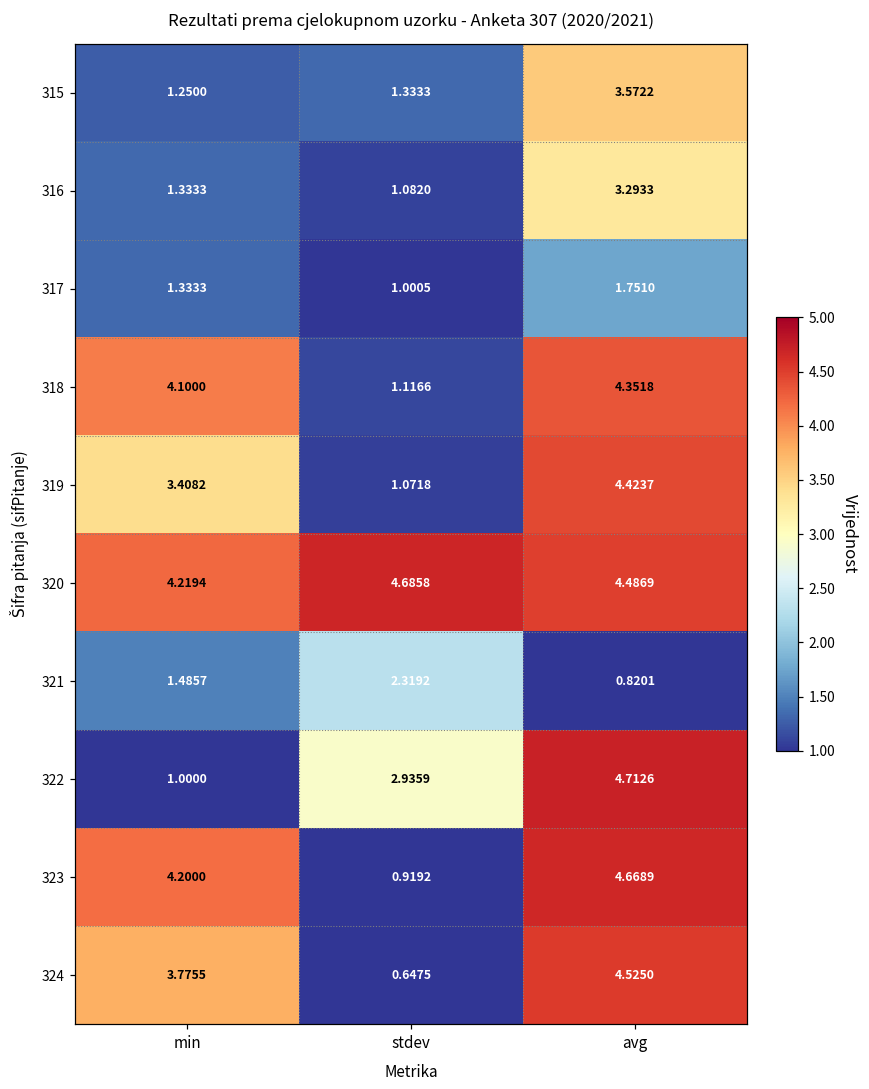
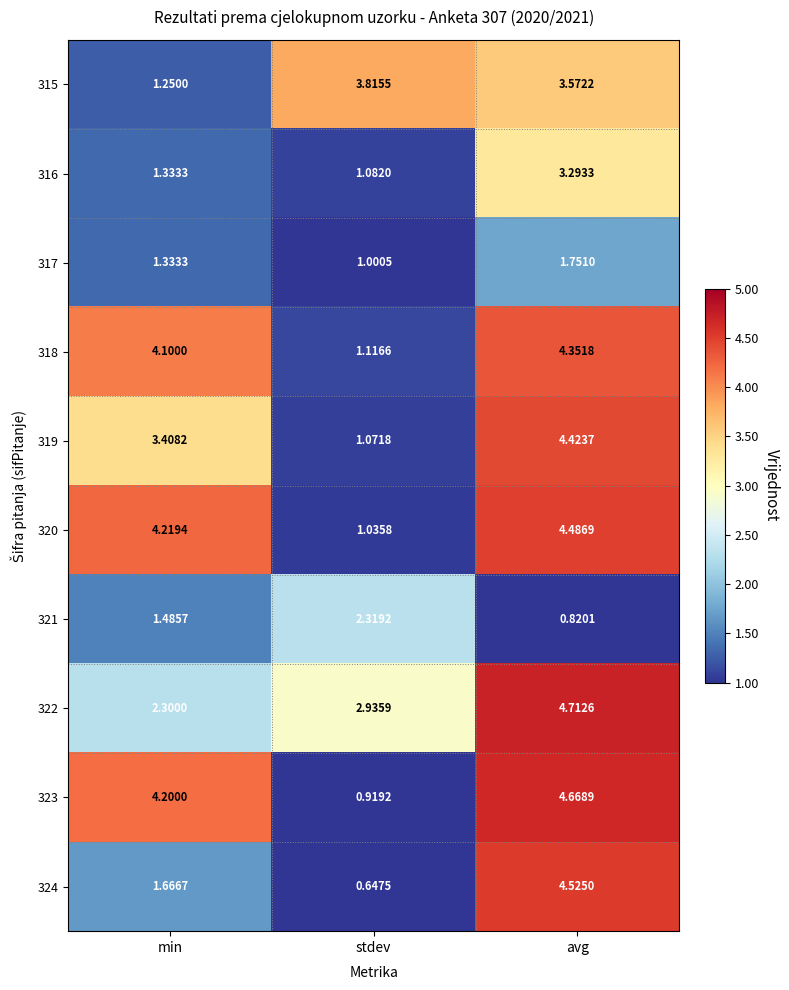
315, stdev: 1.3333 -> 3.8155
320, stdev: 4.6858 -> 1.0358
322, min: 1.0000 -> 2.3000
324, min: 3.7755 -> 1.6667
